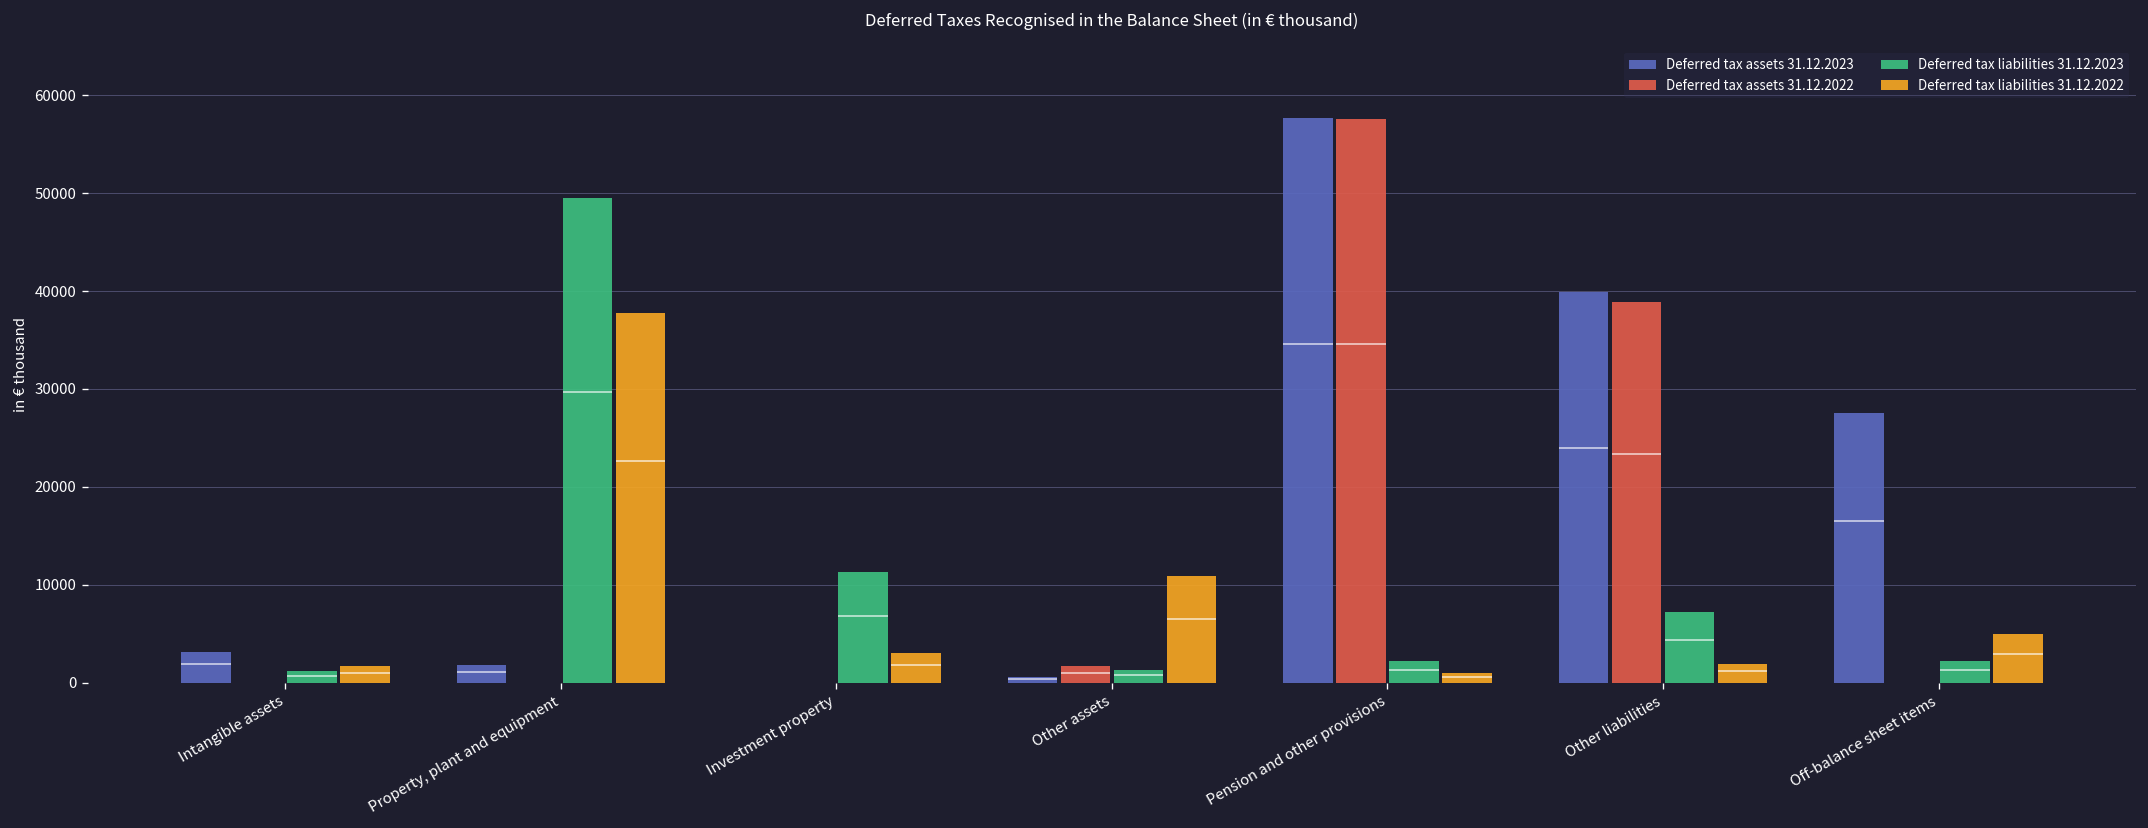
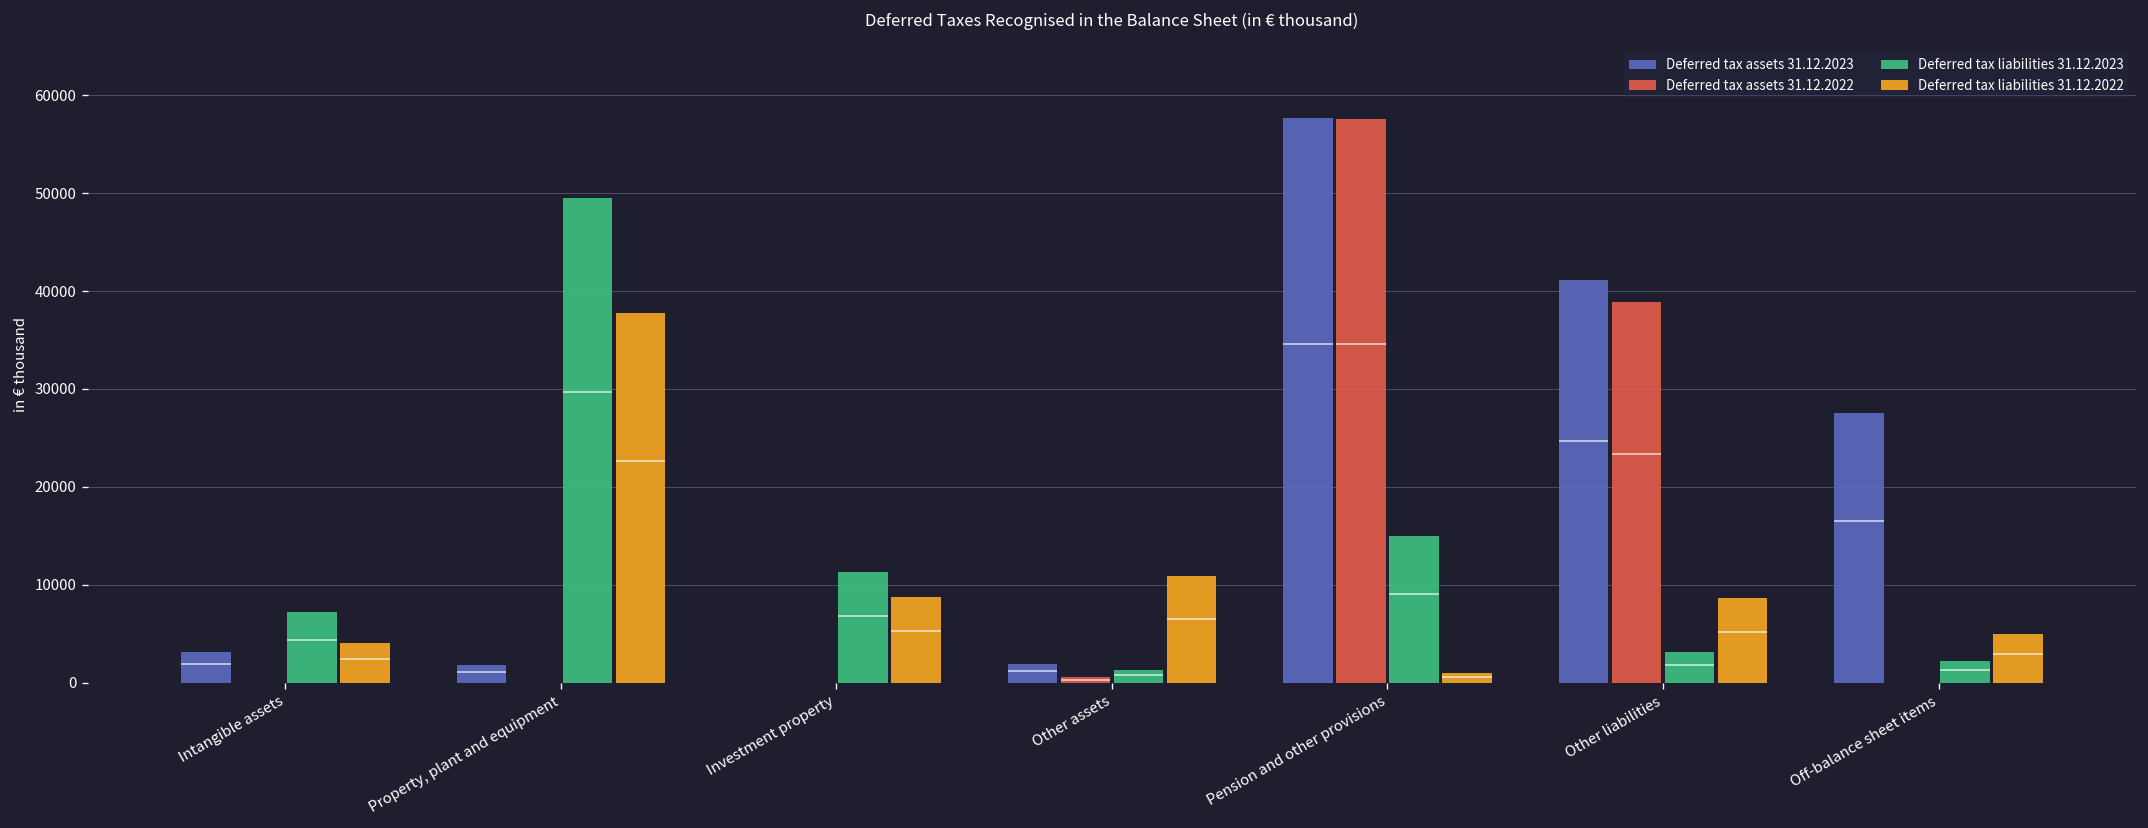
Deferred tax liabilities 31.12.2023, Intangible assets: 1000 -> 7000
Deferred tax liabilities 31.12.2022, Intangible assets: 2000 -> 4000
Deferred tax liabilities 31.12.2022, Investment property: 3000 -> 9000
Deferred tax assets 31.12.2023, Other assets: 1000 -> 2000
Deferred tax assets 31.12.2022, Other assets: 2000 -> 1000
Deferred tax liabilities 31.12.2023, Pension and other provisions: 2000 -> 15000
Deferred tax assets 31.12.2023, Other liabilities: 40000 -> 41000
Deferred tax liabilities 31.12.2023, Other liabilities: 7000 -> 3000
Deferred tax liabilities 31.12.2022, Other liabilities: 2000 -> 9000
